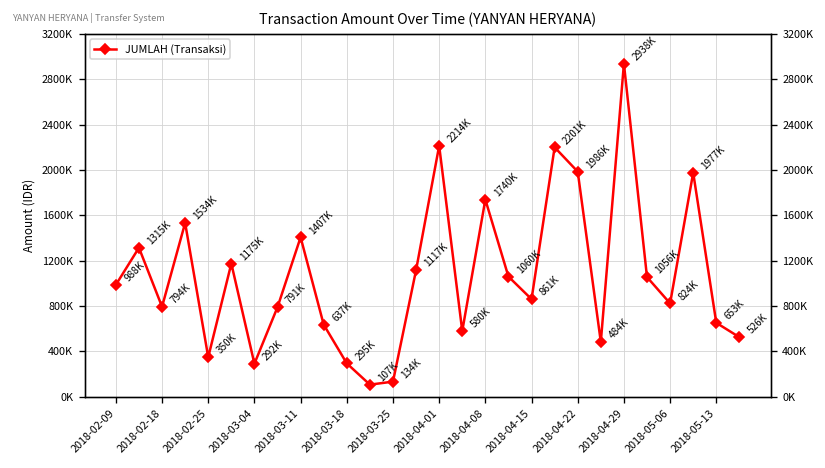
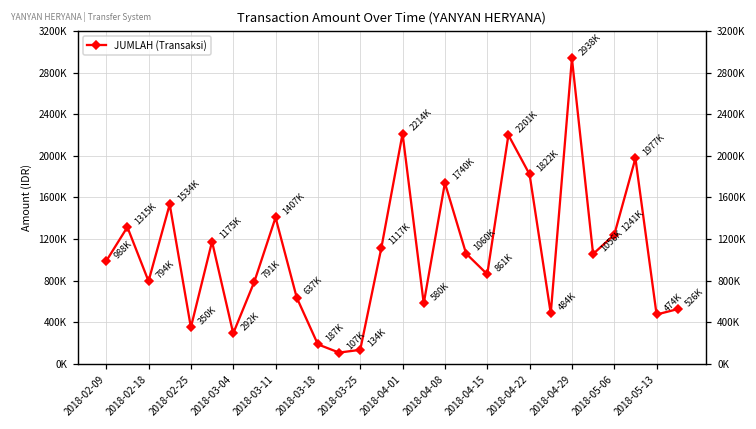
2018-03-18: 295K -> 187K
2018-04-22: 1986K -> 1822K
2018-05-06: 824K -> 1241K
2018-05-13: 653K -> 474K
